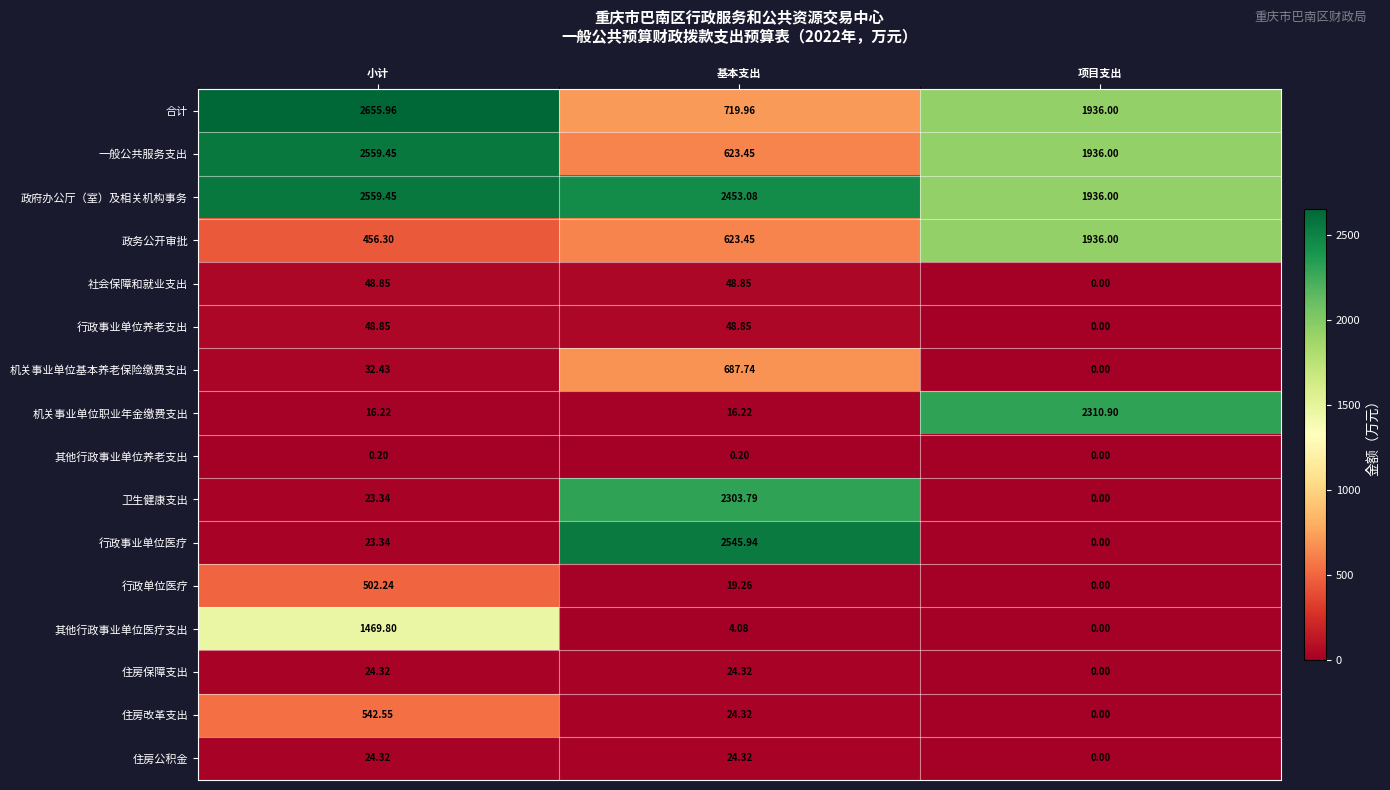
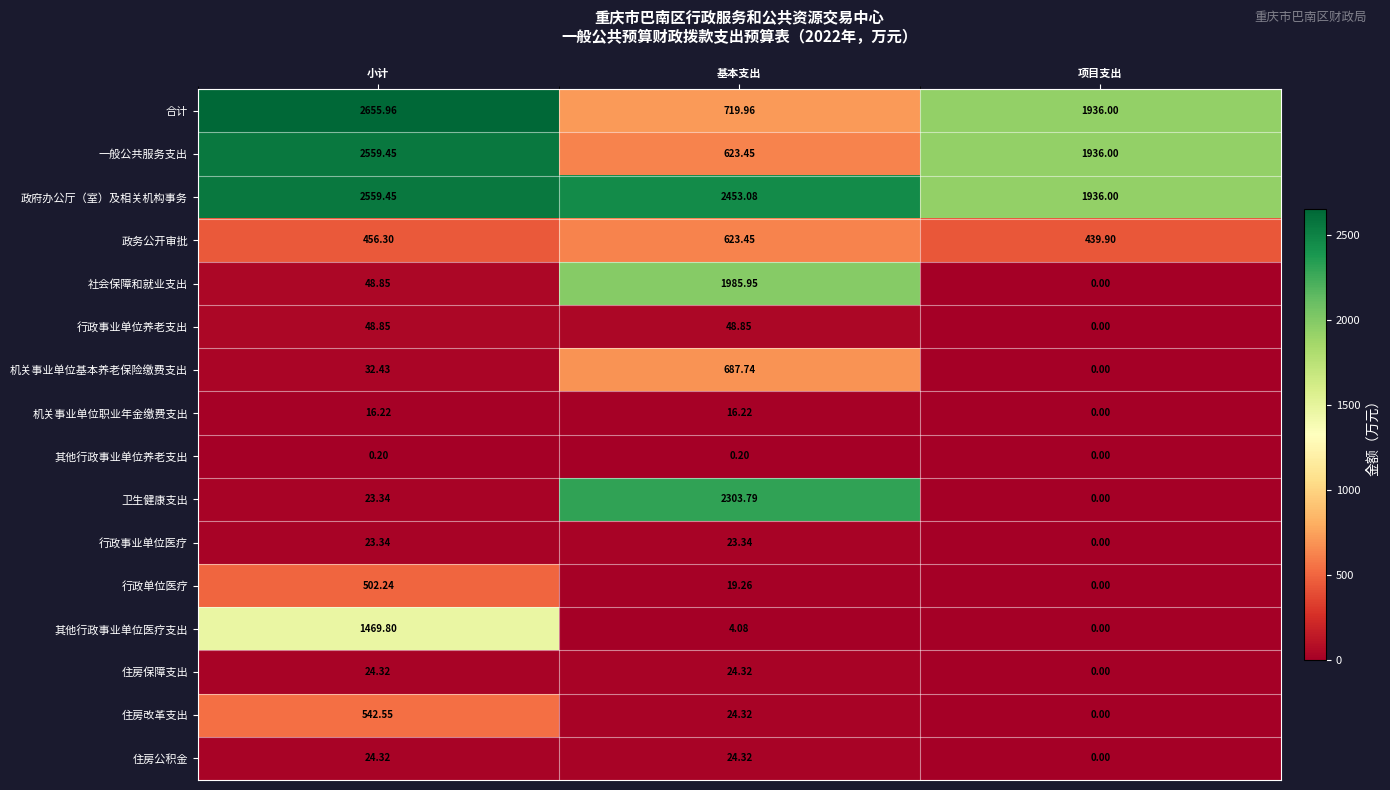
政务公开审批, 项目支出: 1936.00 -> 439.90
社会保障和就业支出, 基本支出: 48.85 -> 1985.95
机关事业单位职业年金缴费支出, 项目支出: 2310.90 -> 0.00
行政事业单位医疗, 基本支出: 2545.94 -> 23.34
